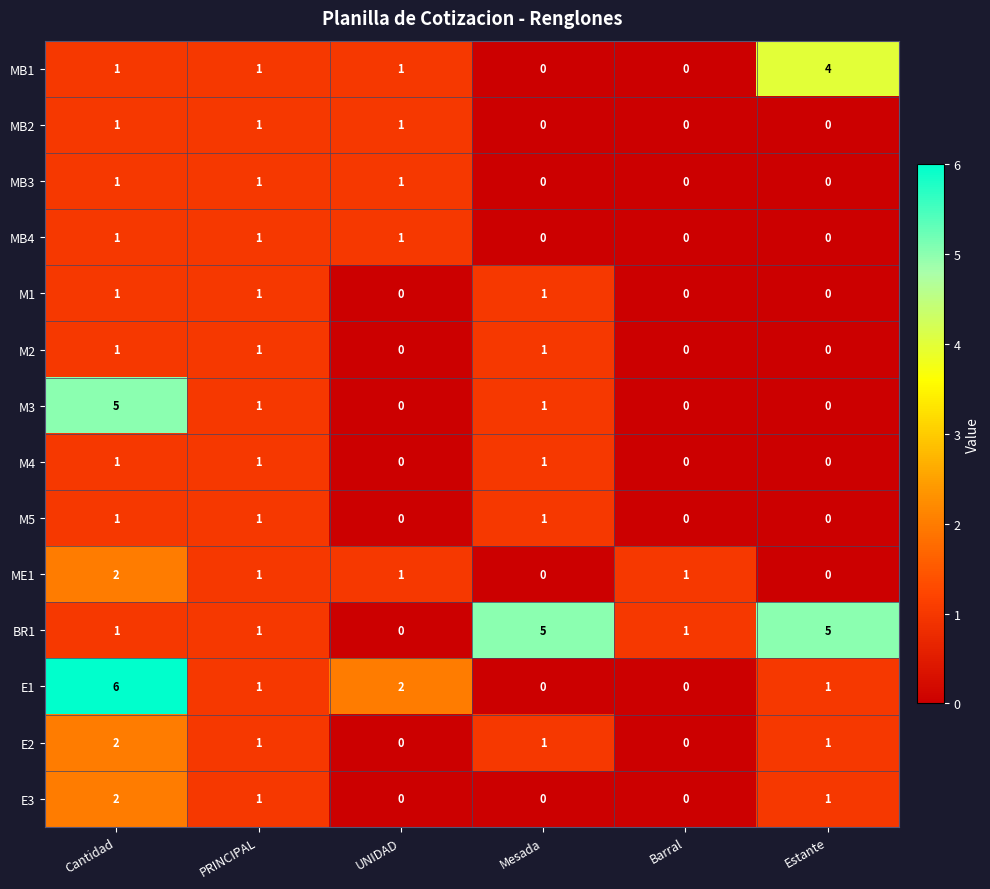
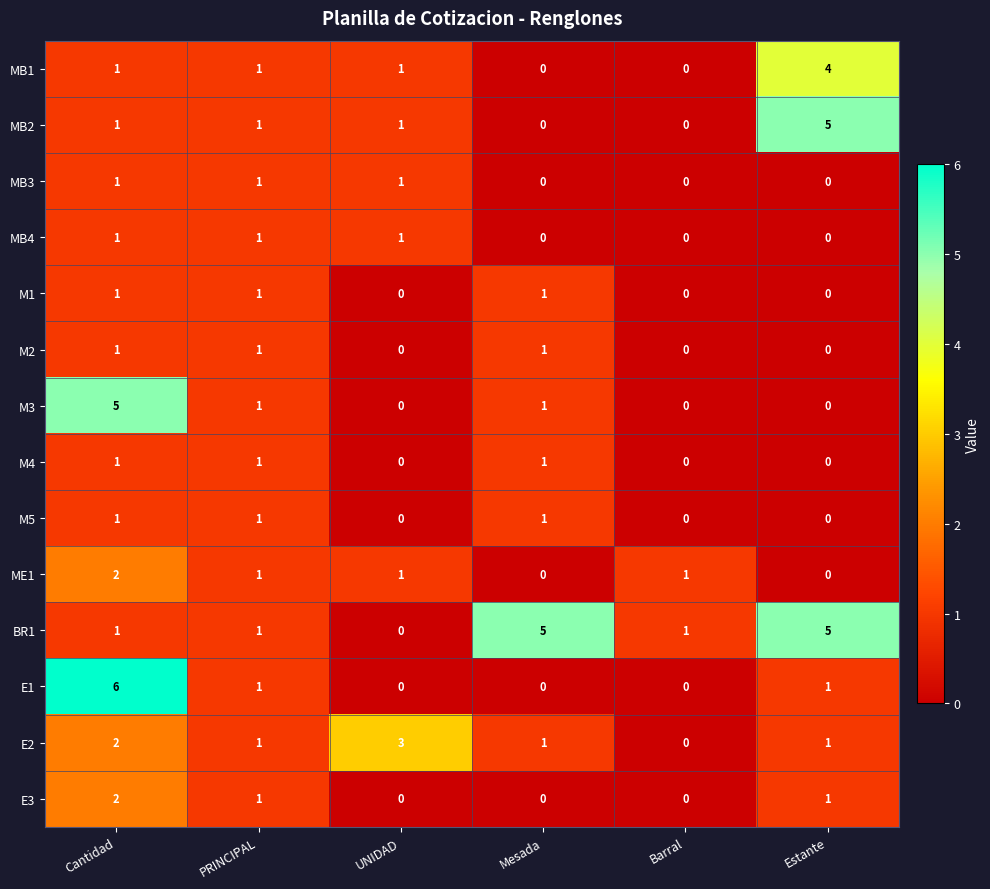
MB2, Estante: 0 -> 5
E1, UNIDAD: 2 -> 0
E2, UNIDAD: 0 -> 3
